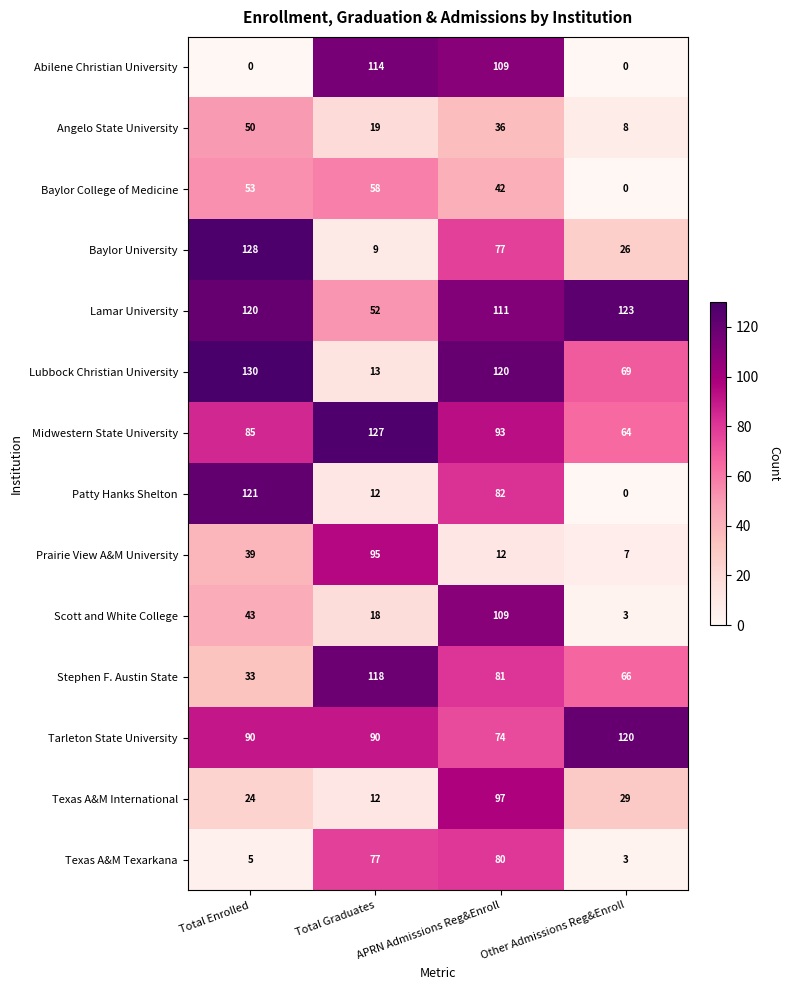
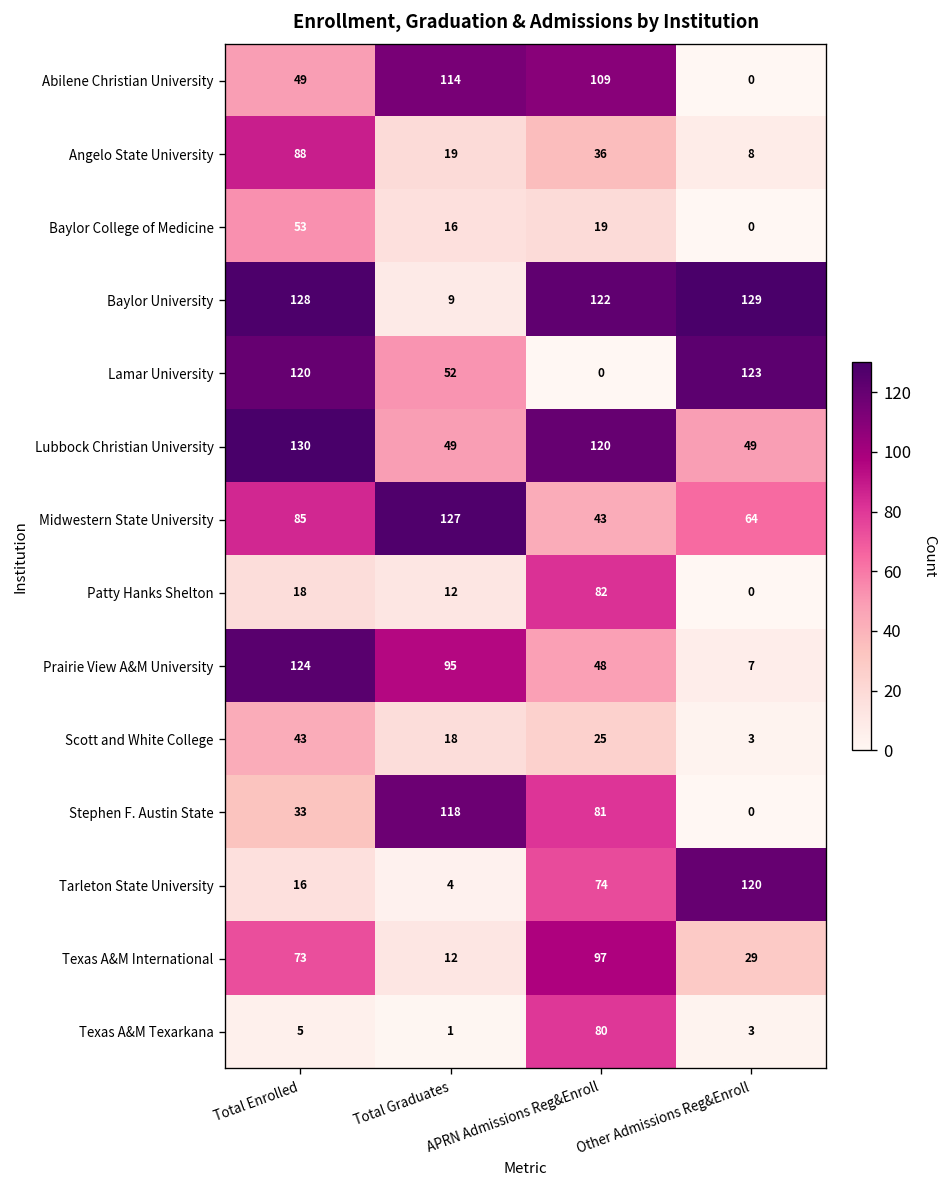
Abilene Christian University, Total Enrolled: 0 -> 49
Angelo State University, Total Enrolled: 50 -> 88
Baylor College of Medicine, Total Graduates: 58 -> 16
Baylor College of Medicine, APRN Admissions Reg&Enroll: 42 -> 19
Baylor University, APRN Admissions Reg&Enroll: 77 -> 122
Baylor University, Other Admissions Reg&Enroll: 26 -> 129
Lamar University, APRN Admissions Reg&Enroll: 111 -> 0
Lubbock Christian University, Total Graduates: 13 -> 49
Lubbock Christian University, Other Admissions Reg&Enroll: 69 -> 49
Midwestern State University, APRN Admissions Reg&Enroll: 93 -> 43
Patty Hanks Shelton, Total Enrolled: 121 -> 18
Prairie View A&M University, Total Enrolled: 39 -> 124
Prairie View A&M University, APRN Admissions Reg&Enroll: 12 -> 48
Scott and White College, APRN Admissions Reg&Enroll: 109 -> 25
Stephen F. Austin State, Other Admissions Reg&Enroll: 66 -> 0
Tarleton State University, Total Enrolled: 90 -> 16
Tarleton State University, Total Graduates: 90 -> 4
Texas A&M International, Total Enrolled: 24 -> 73
Texas A&M Texarkana, Total Graduates: 77 -> 1
